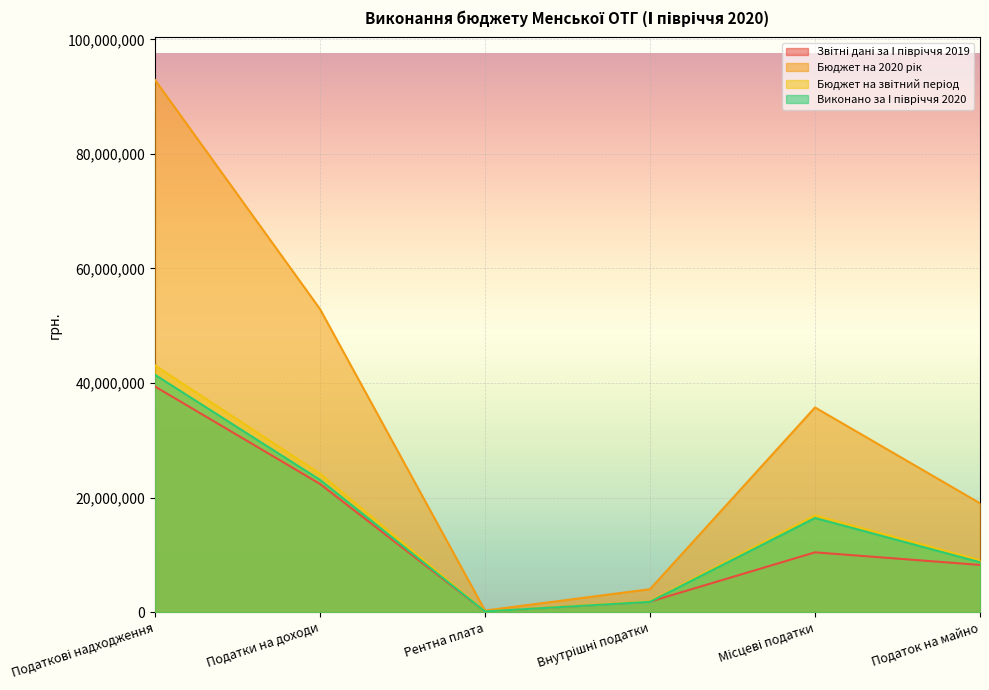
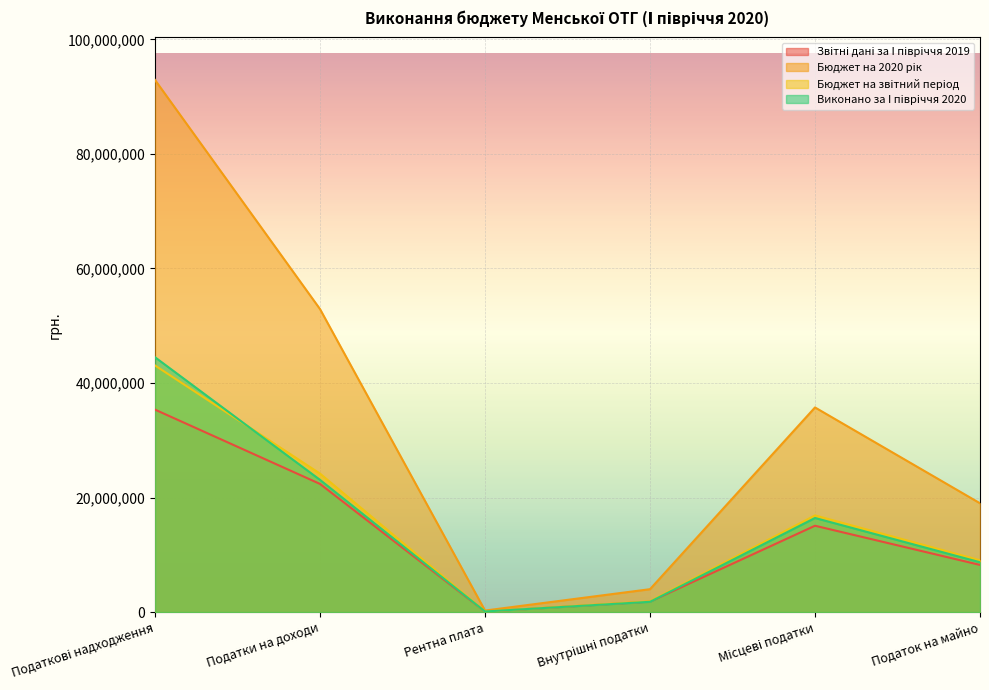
Звітні дані за І півріччя 2019, Податкові надходження: 39,000,000 -> 35,000,000
Виконано за І півріччя 2020, Податкові надходження: 41,000,000 -> 44,000,000
Звітні дані за І півріччя 2019, Місцеві податки: 10,000,000 -> 15,000,000
